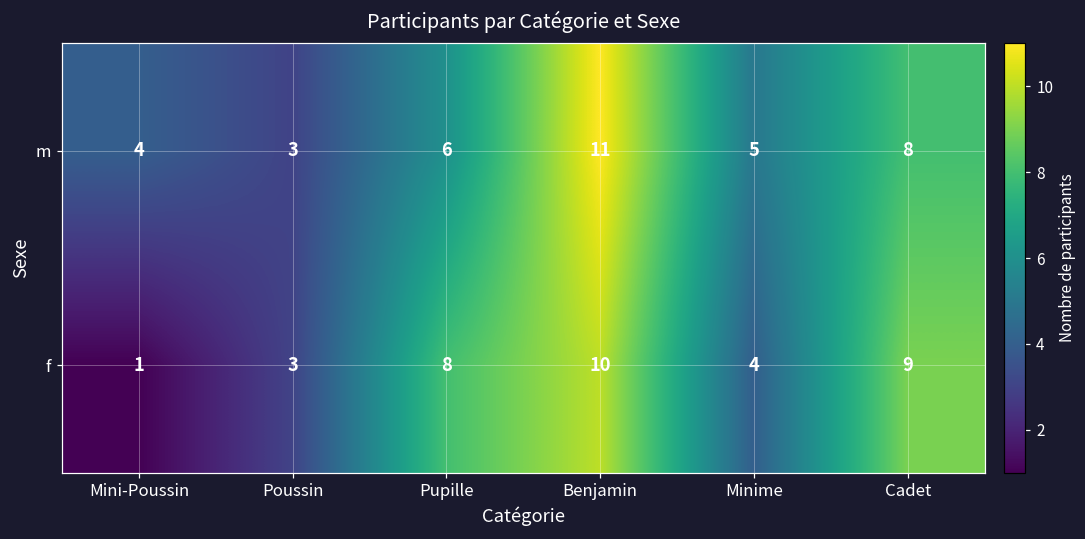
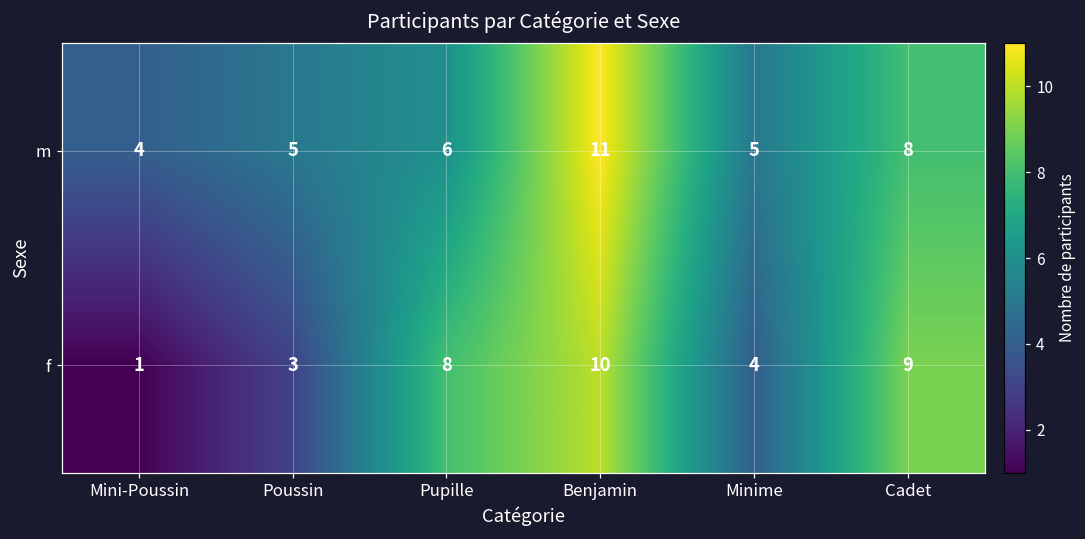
m, Poussin: 3 -> 5
